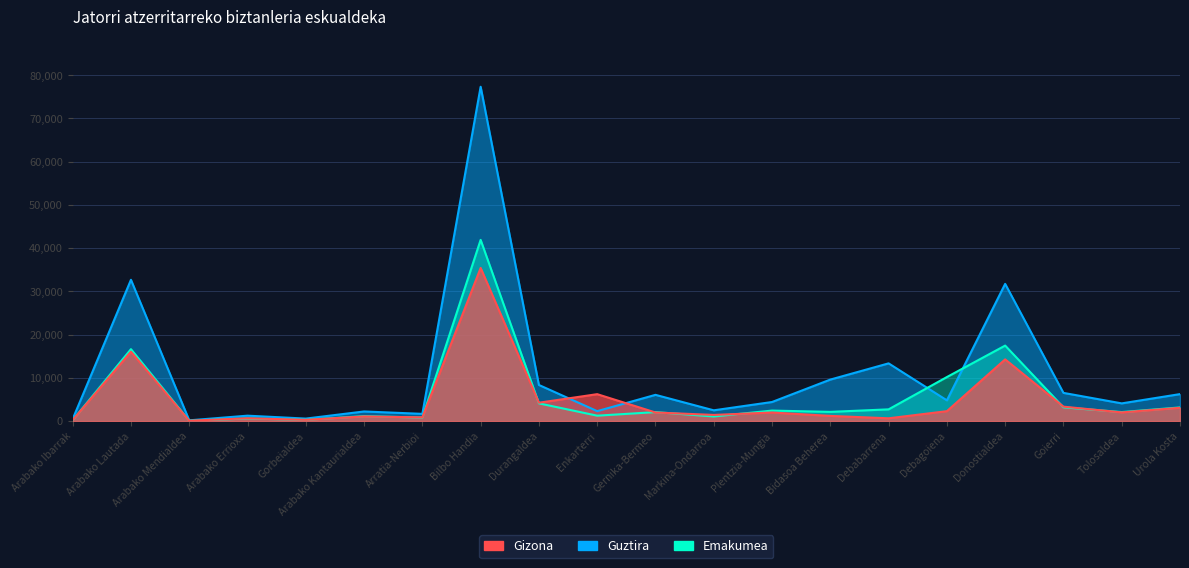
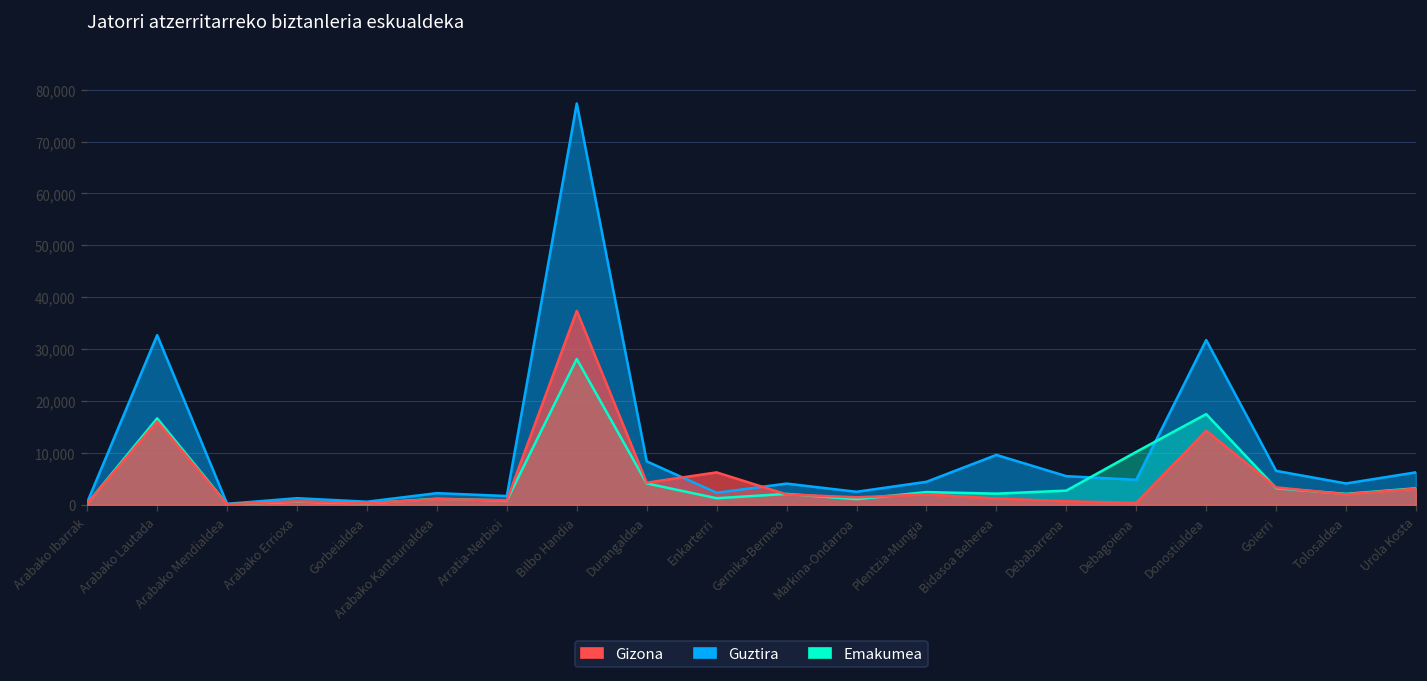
Emakumea, Bilbo Handia: 42,000 -> 28,000
Gizona, Bilbo Handia: 35,000 -> 37,000
Guztira, Gernika-Bermeo: 6,000 -> 4,000
Guztira, Debabarrena: 13,000 -> 6,000
Gizona, Debagoiena: 2,000 -> 0
